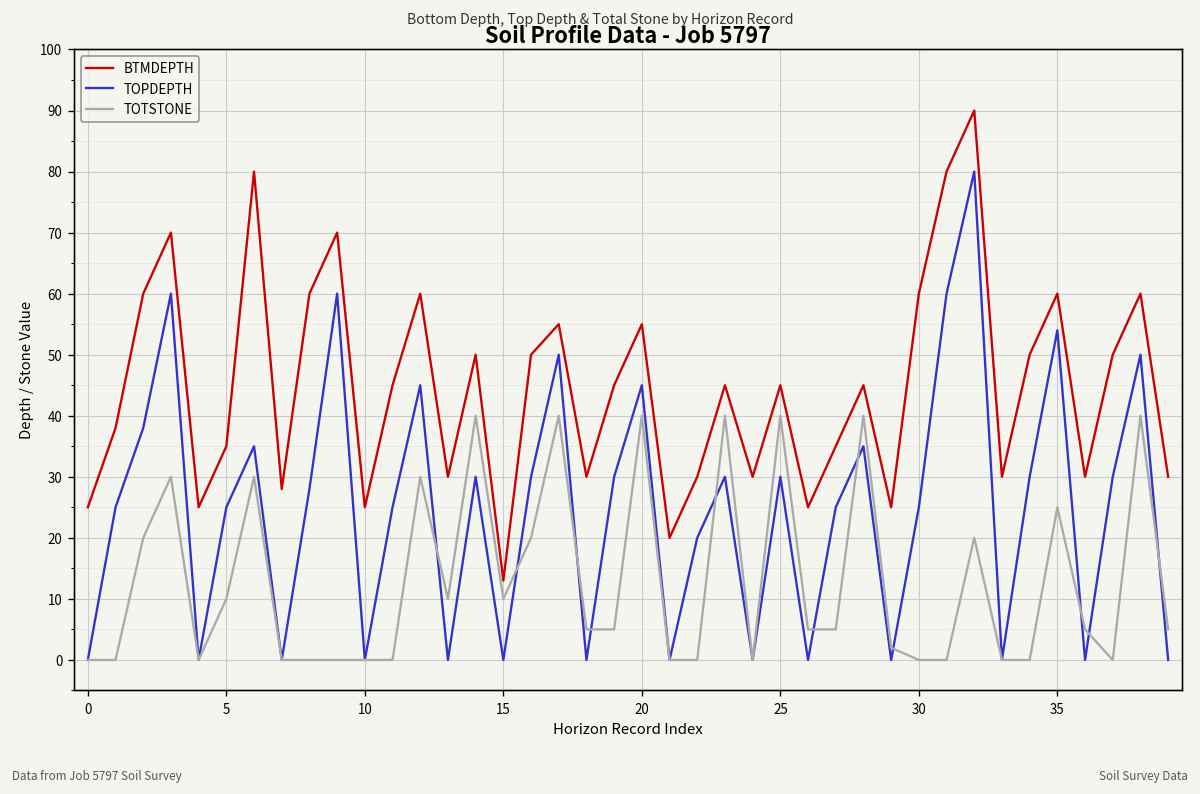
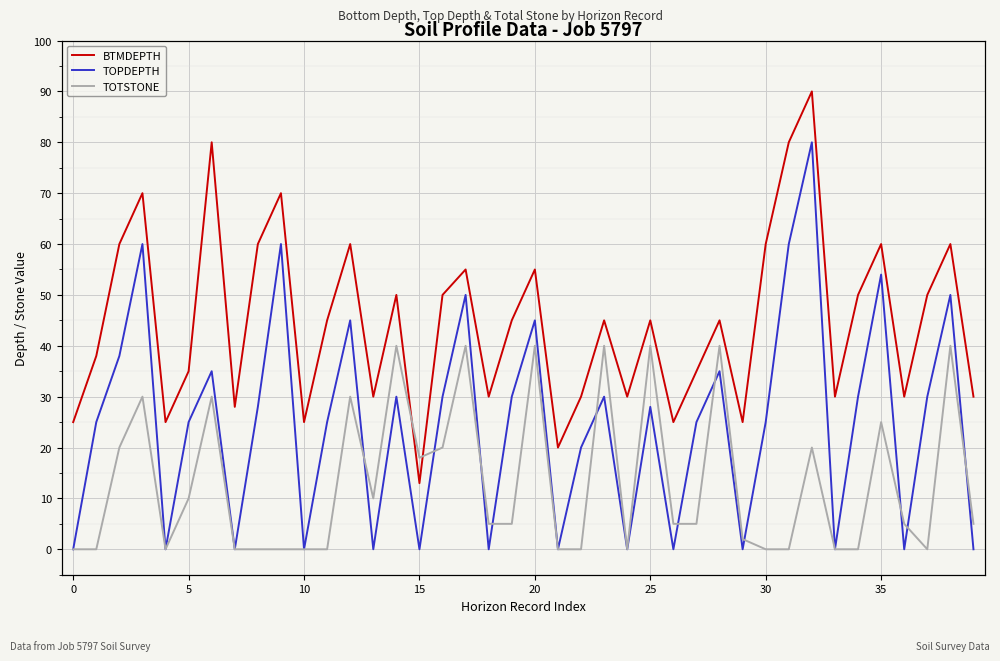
TOTSTONE, 15: 10 -> 18
TOPDEPTH, 25: 30 -> 28
